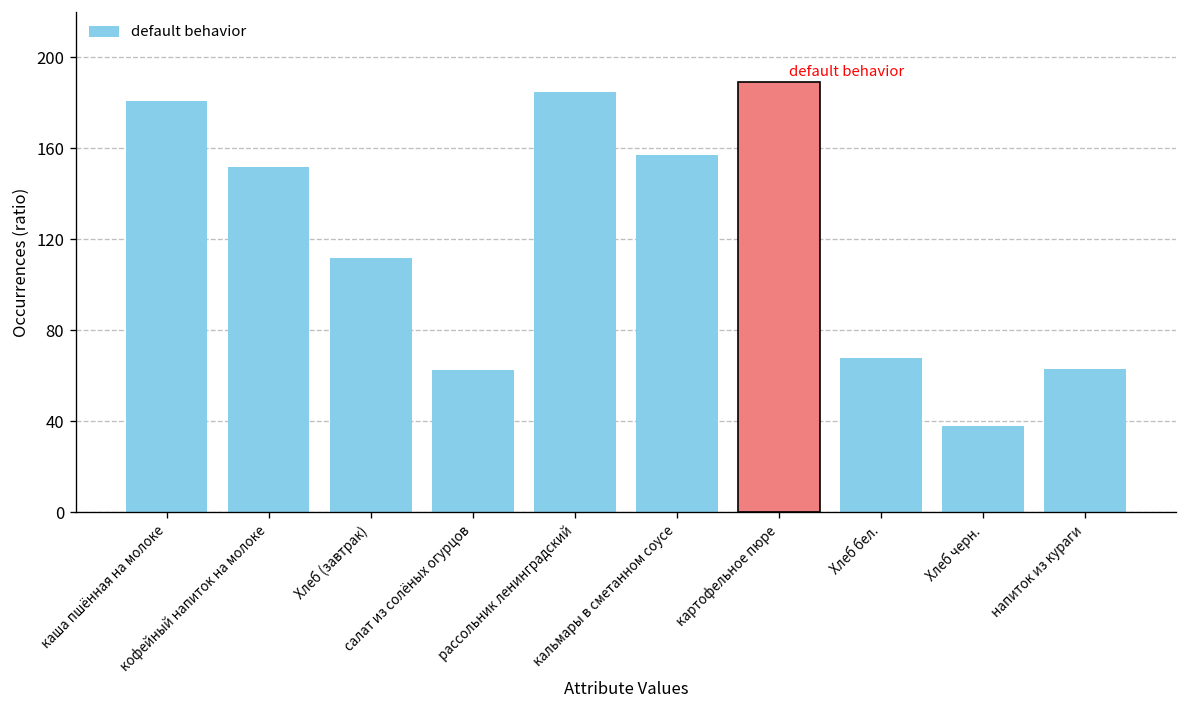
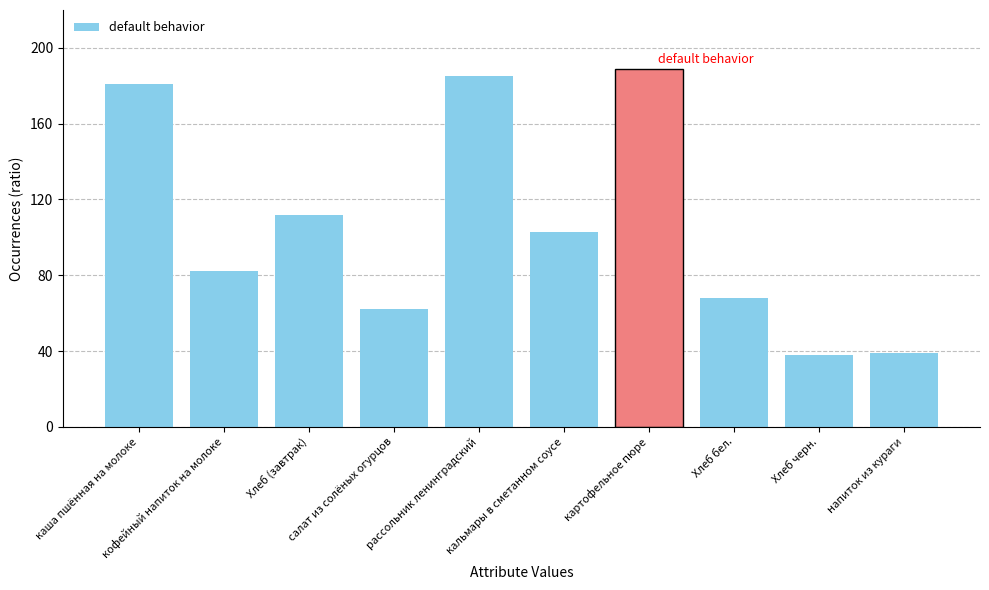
кофейный напиток на молоке: 152 -> 82
кальмары в сметанном соусе: 157 -> 103
напиток из кураги: 63 -> 39
